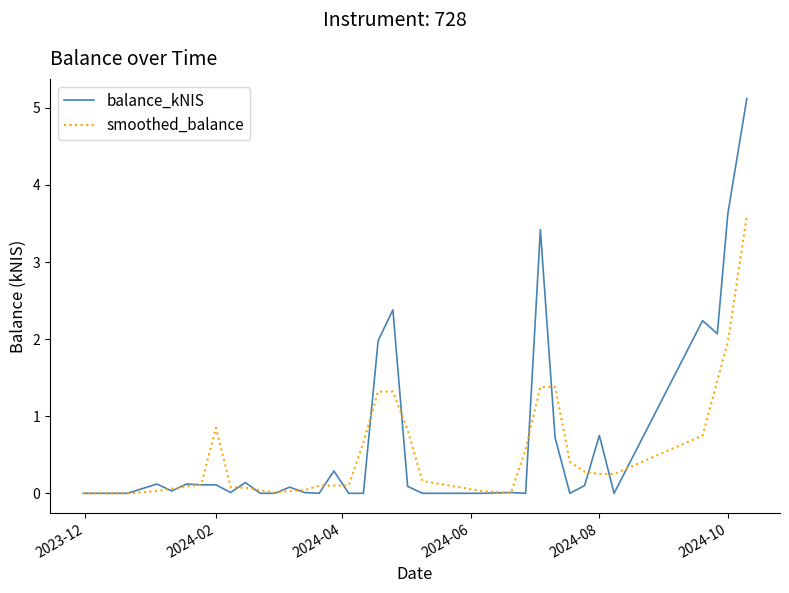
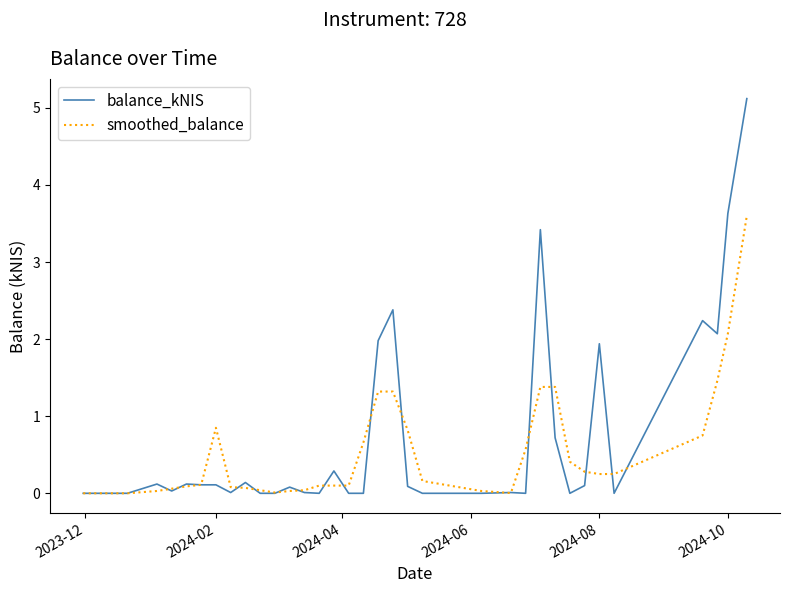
balance_kNIS, 2024-08: 0.8 -> 1.9
smoothed_balance, 2024-10: 2.0 -> 2.1
